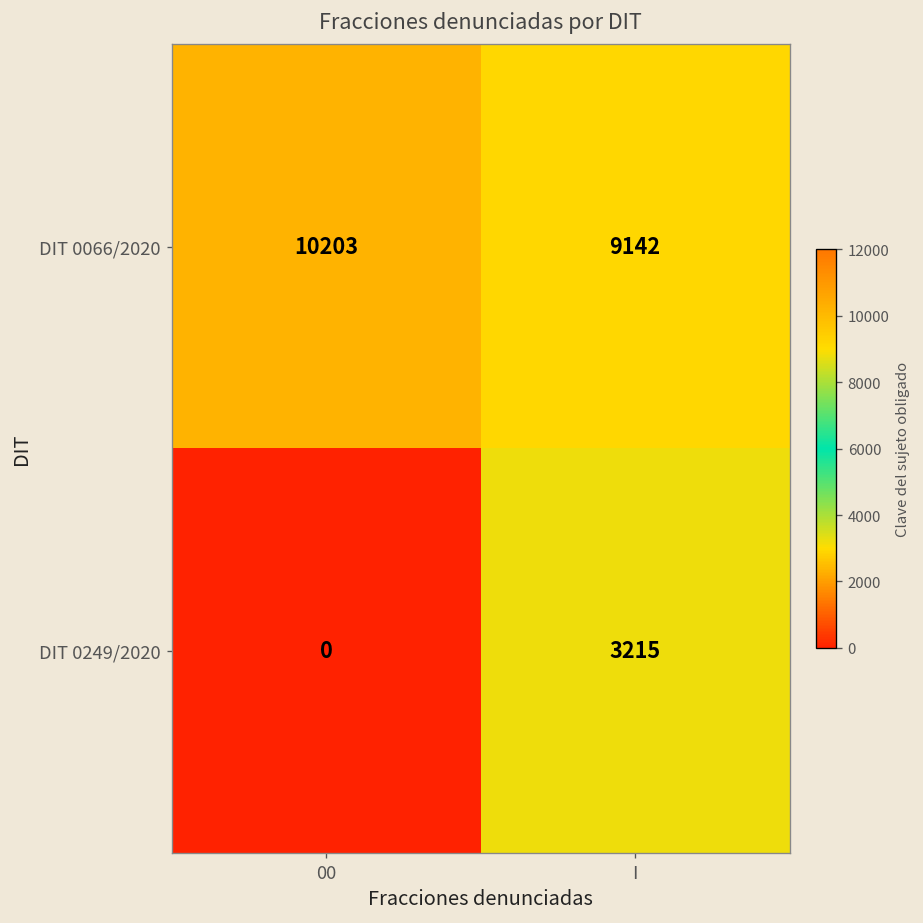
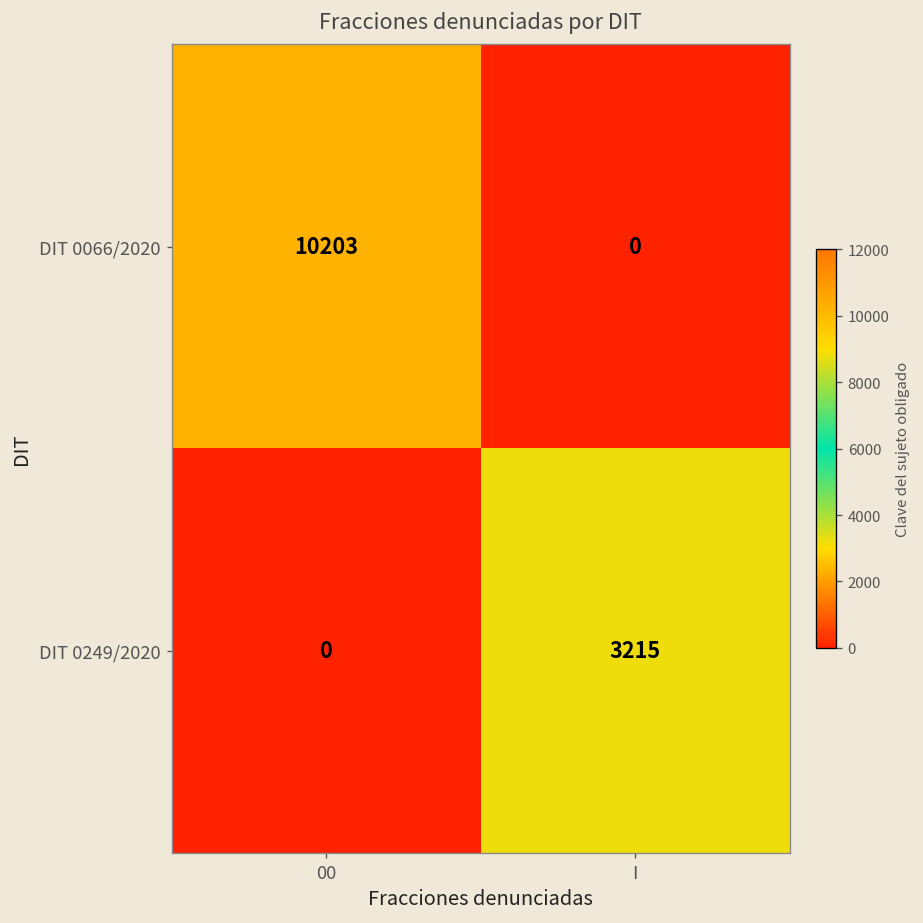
DIT 0066/2020, I: 9142 -> 0
